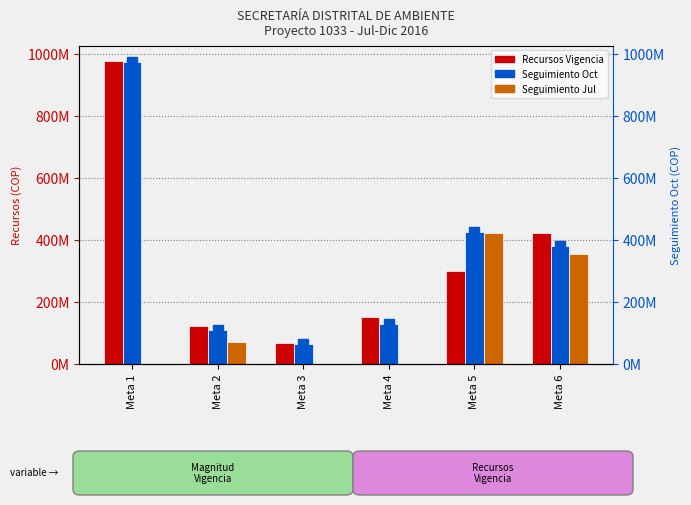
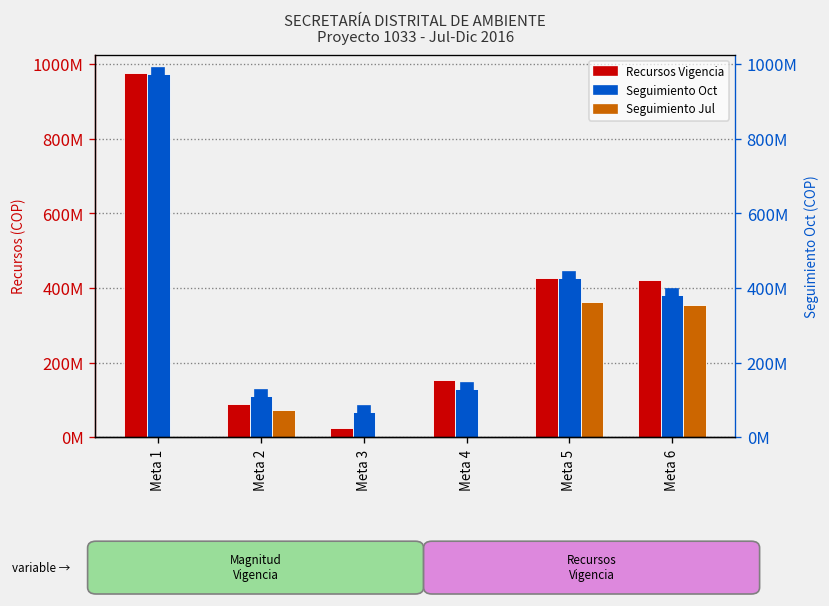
Recursos Vigencia, Meta 2: 120000000 -> 90000000
Recursos Vigencia, Meta 3: 70000000 -> 30000000
Recursos Vigencia, Meta 5: 300000000 -> 430000000
Seguimiento Jul, Meta 5: 420000000 -> 360000000
